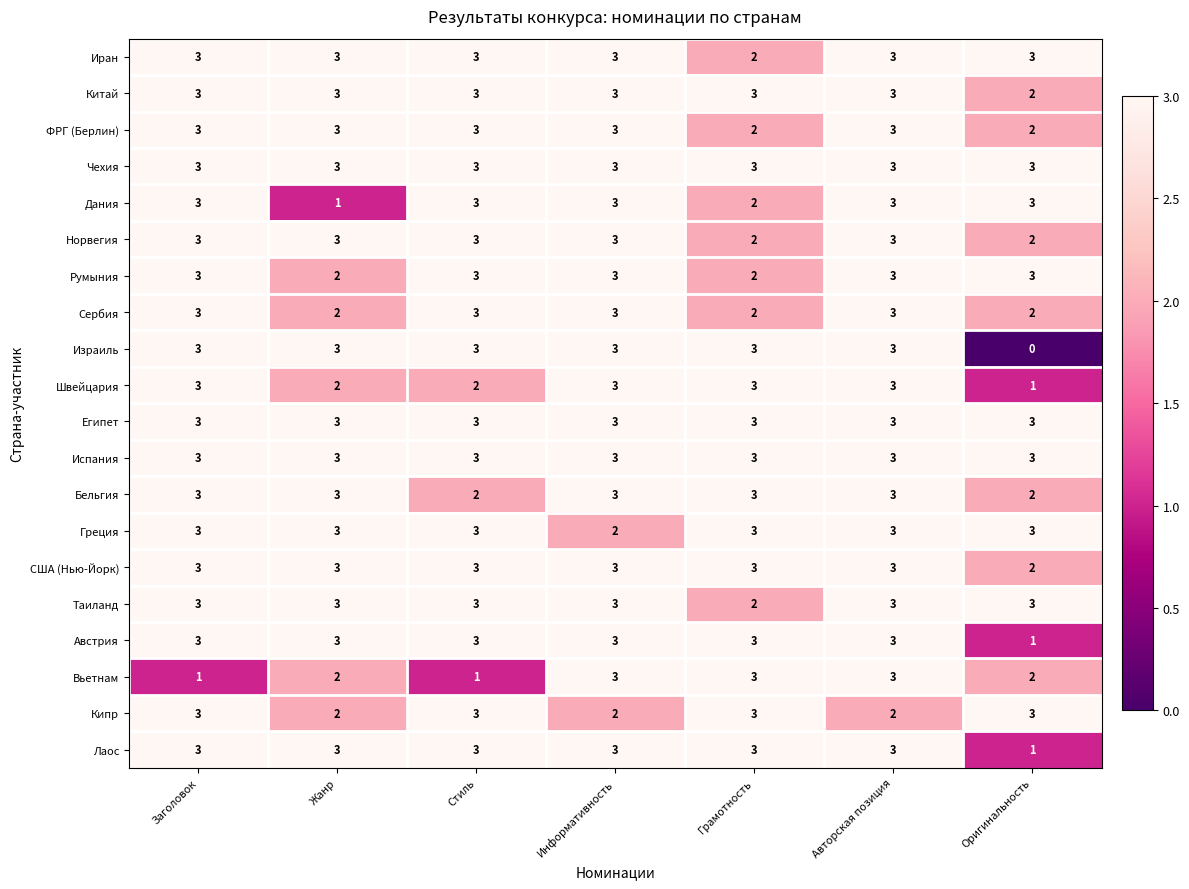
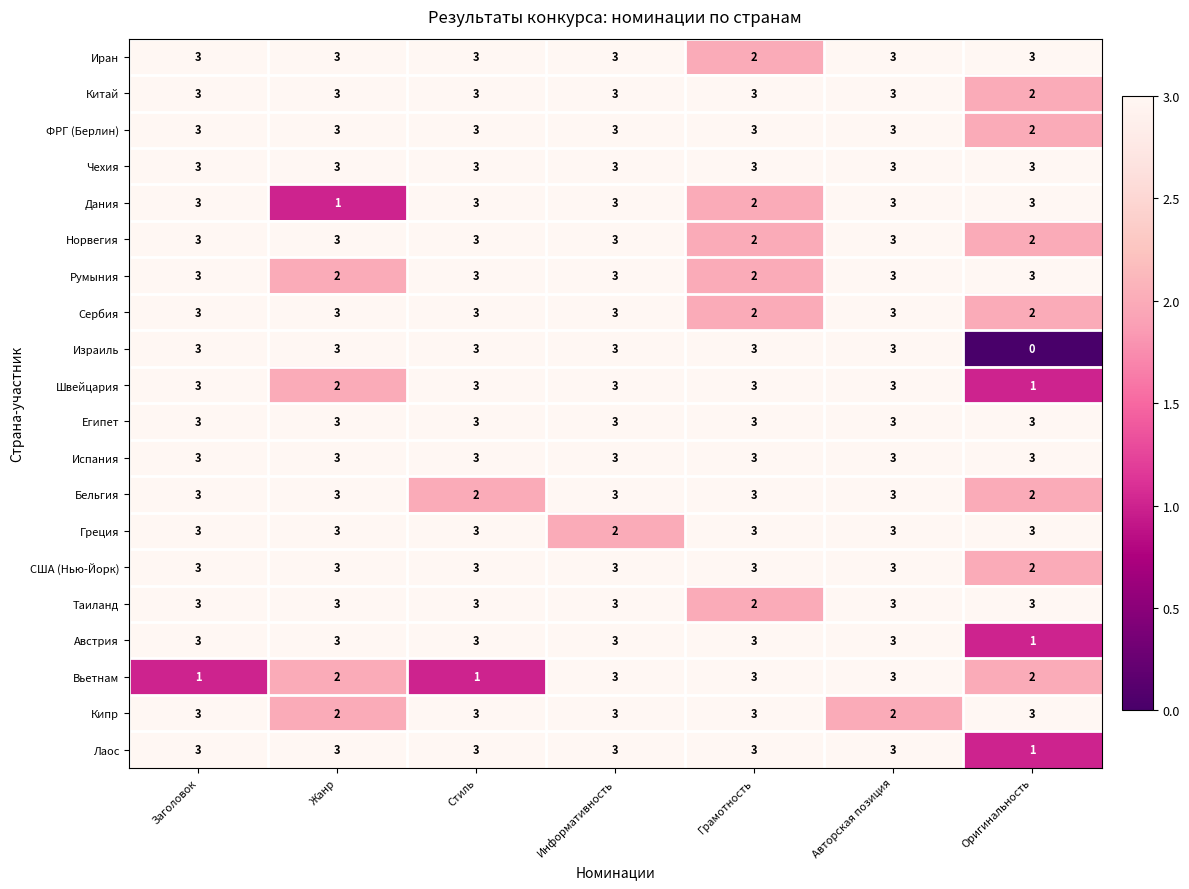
ФРГ (Берлин), Грамотность: 2 -> 3
Сербия, Жанр: 2 -> 3
Швейцария, Стиль: 2 -> 3
Кипр, Информативность: 2 -> 3
